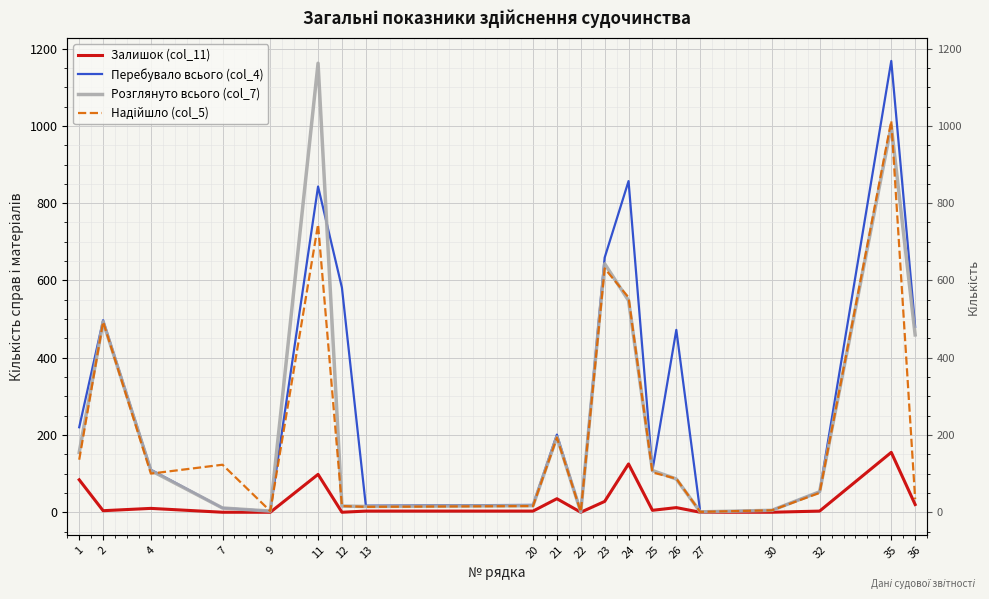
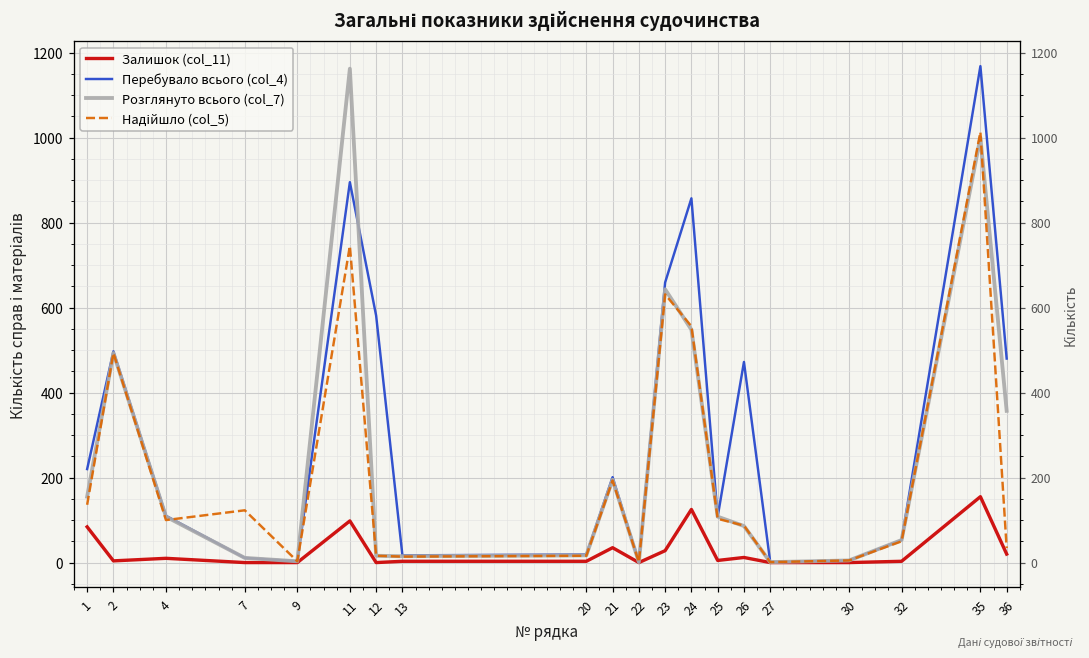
Перебувало всього (col_4), 11: 840 -> 900
Розглянуто всього (col_7), 36: 460 -> 360
